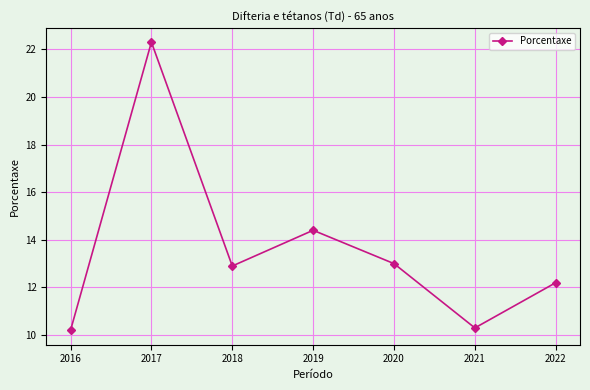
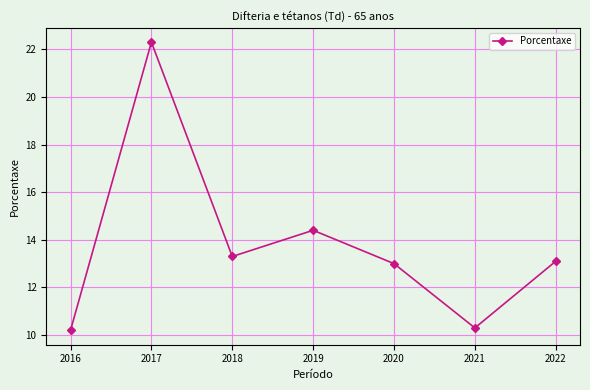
2018: 12.9 -> 13.3
2022: 12.2 -> 13.1
